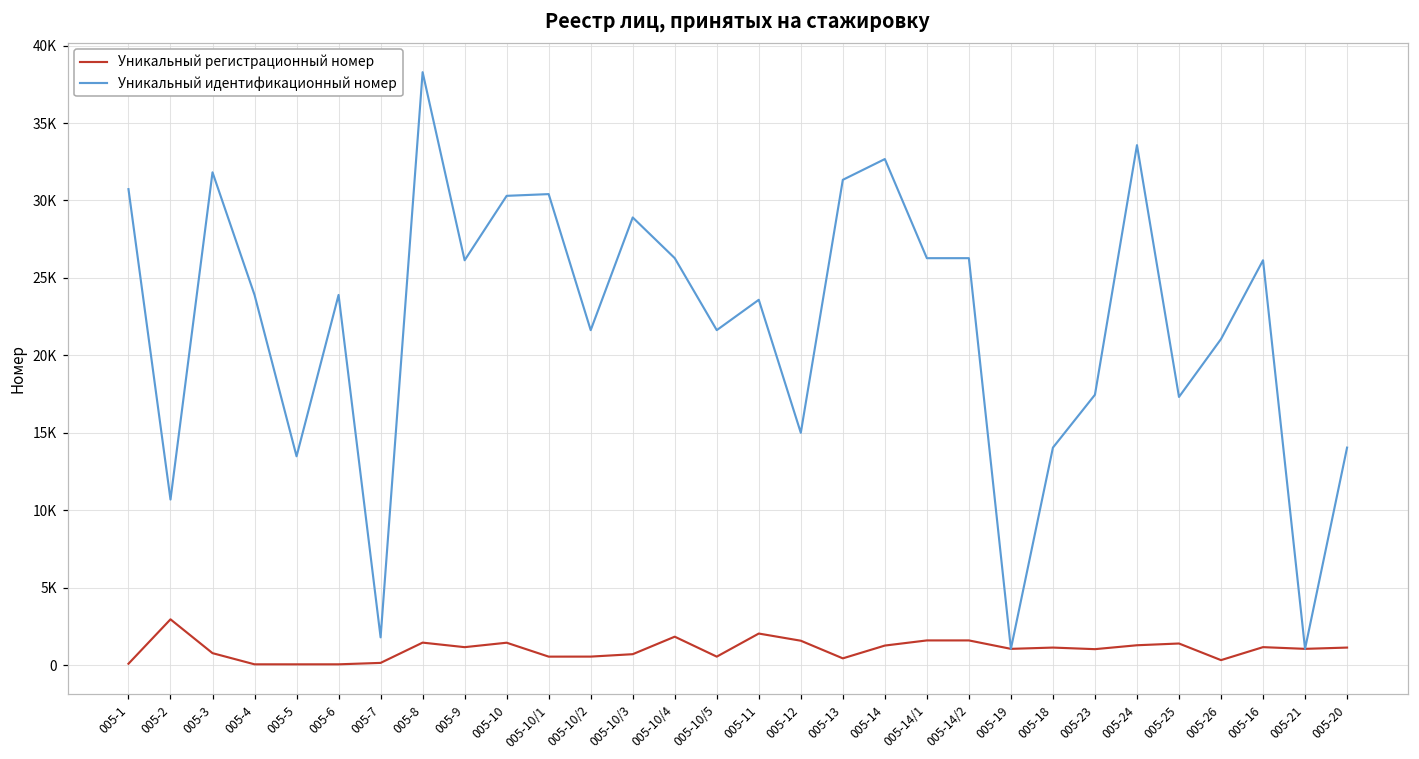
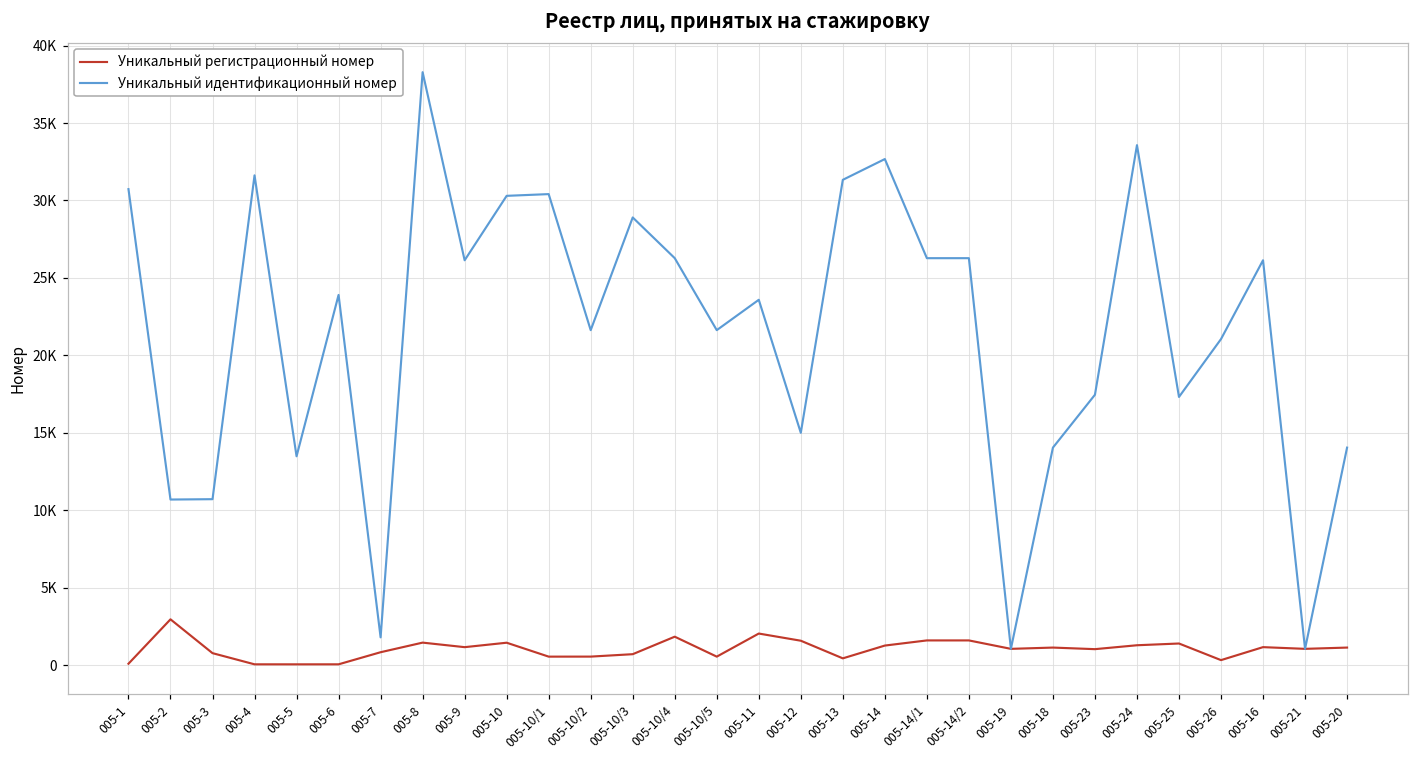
Уникальный идентификационный номер, 005-3: 31800 -> 10700
Уникальный идентификационный номер, 005-4: 23900 -> 31600
Уникальный регистрационный номер, 005-7: 100 -> 800
